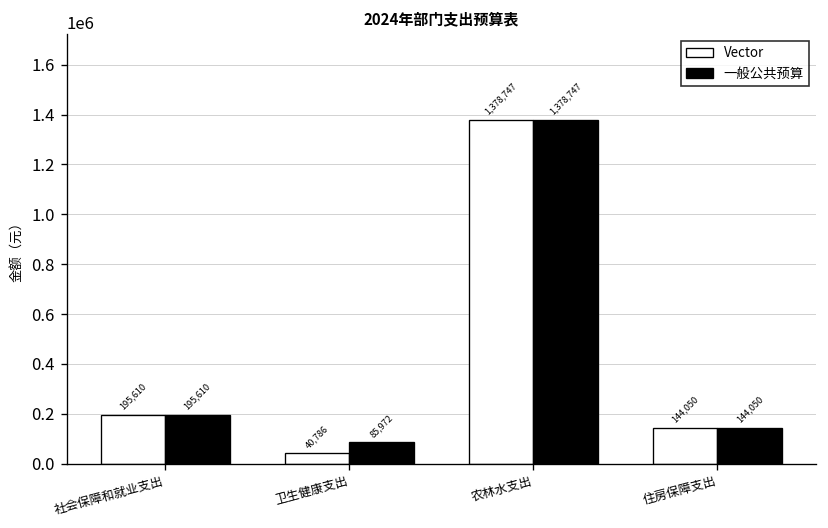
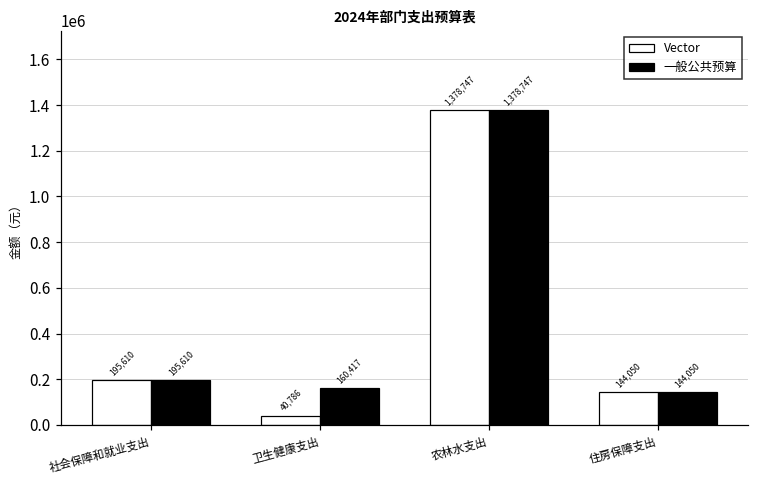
一般公共预算, 卫生健康支出: 85,972 -> 160,417
